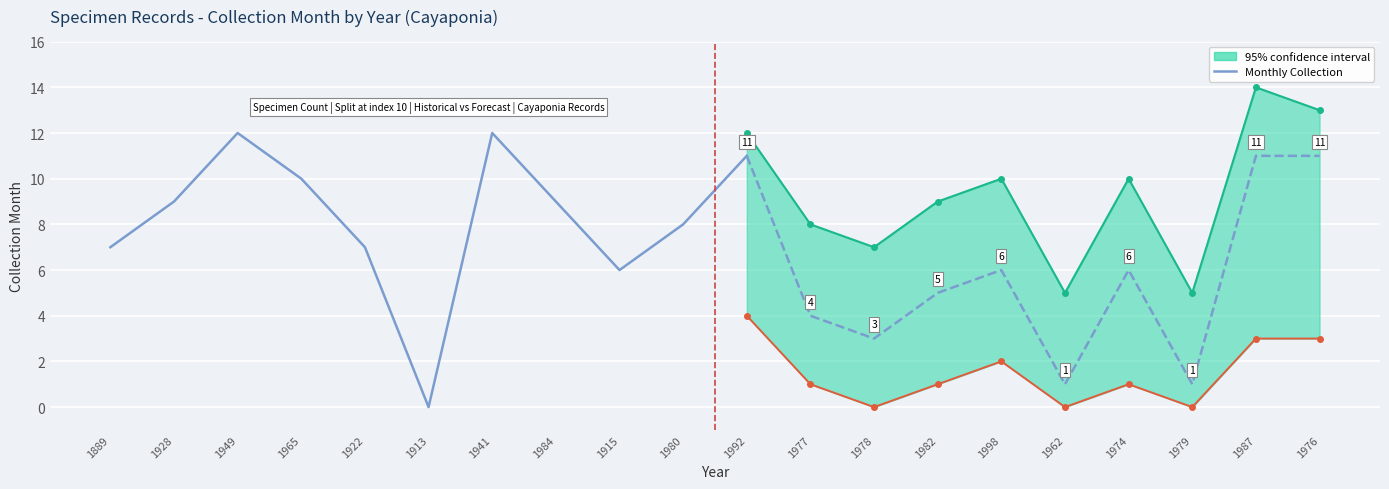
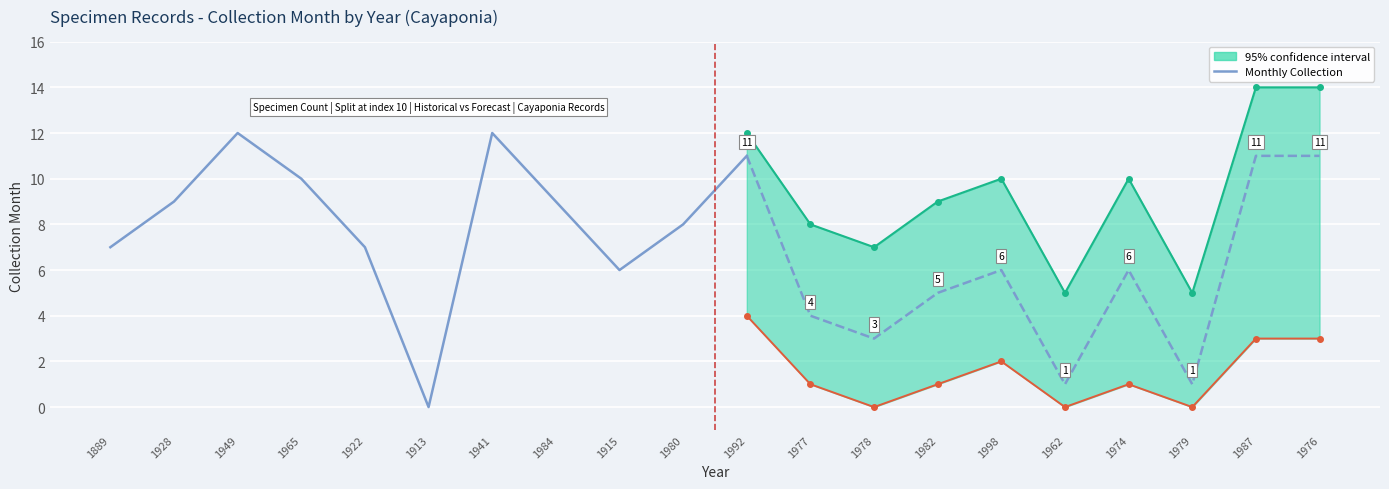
95% confidence interval, 1976: 13 -> 14
